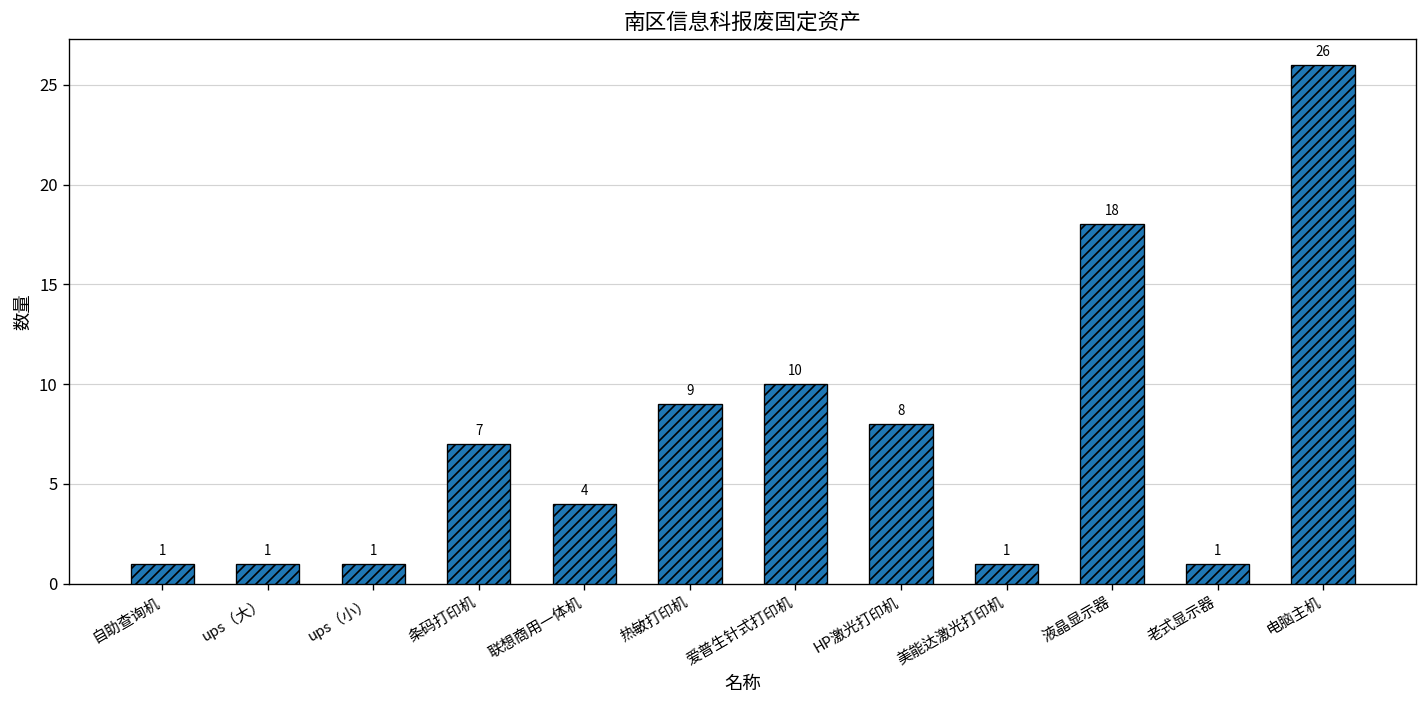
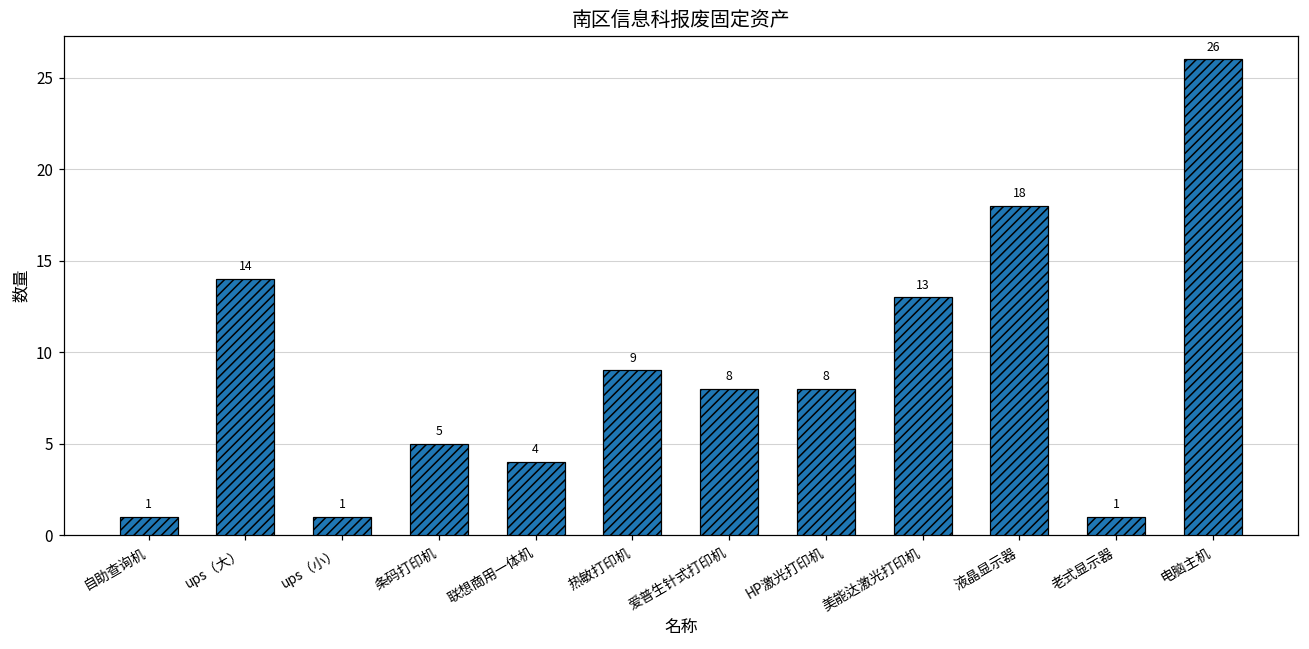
ups（大）: 1 -> 14
条码打印机: 7 -> 5
爱普生针式打印机: 10 -> 8
美能达激光打印机: 1 -> 13
